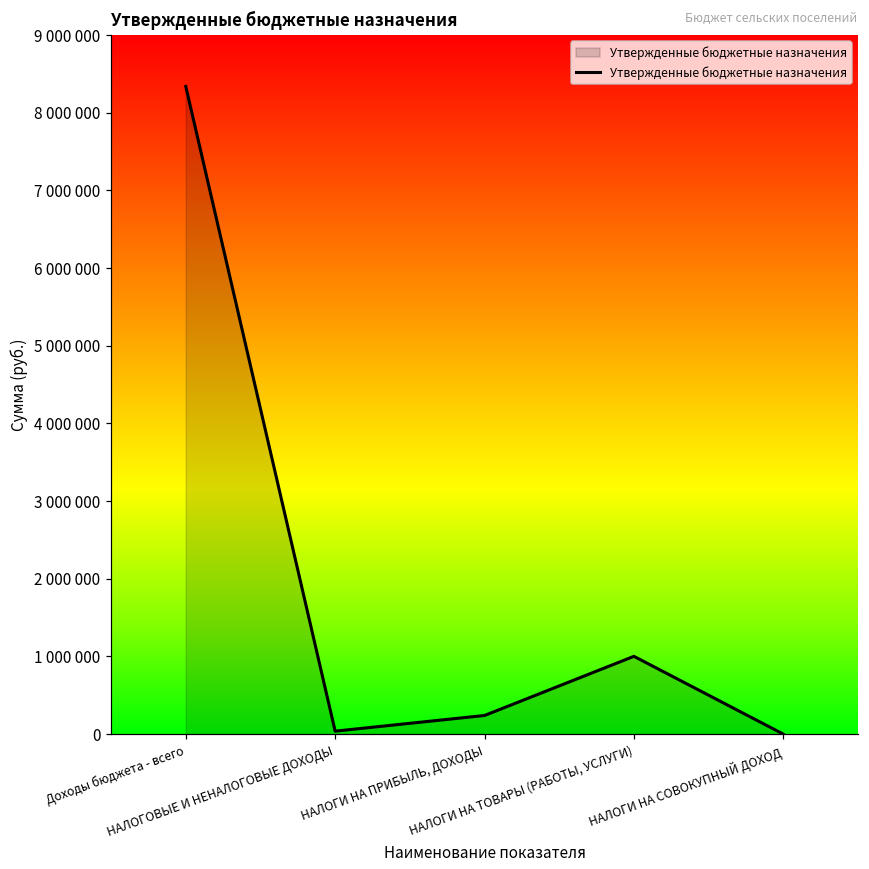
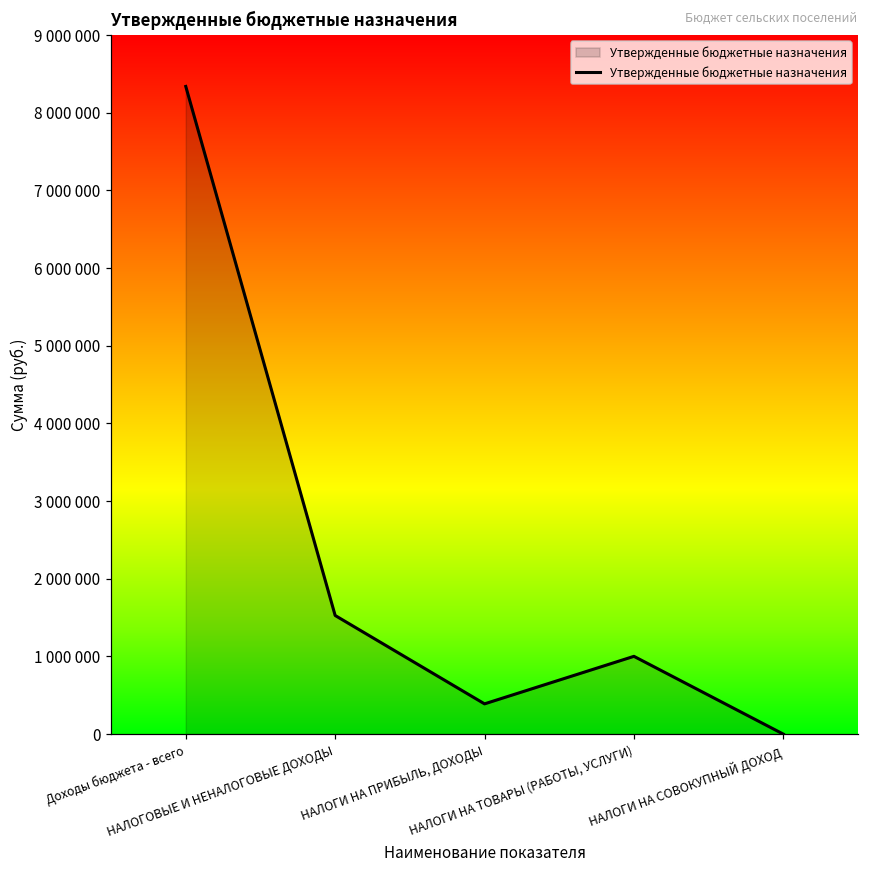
НАЛОГОВЫЕ И НЕНАЛОГОВЫЕ ДОХОДЫ: 0 -> 1500000
НАЛОГИ НА ПРИБЫЛЬ, ДОХОДЫ: 200000 -> 400000
